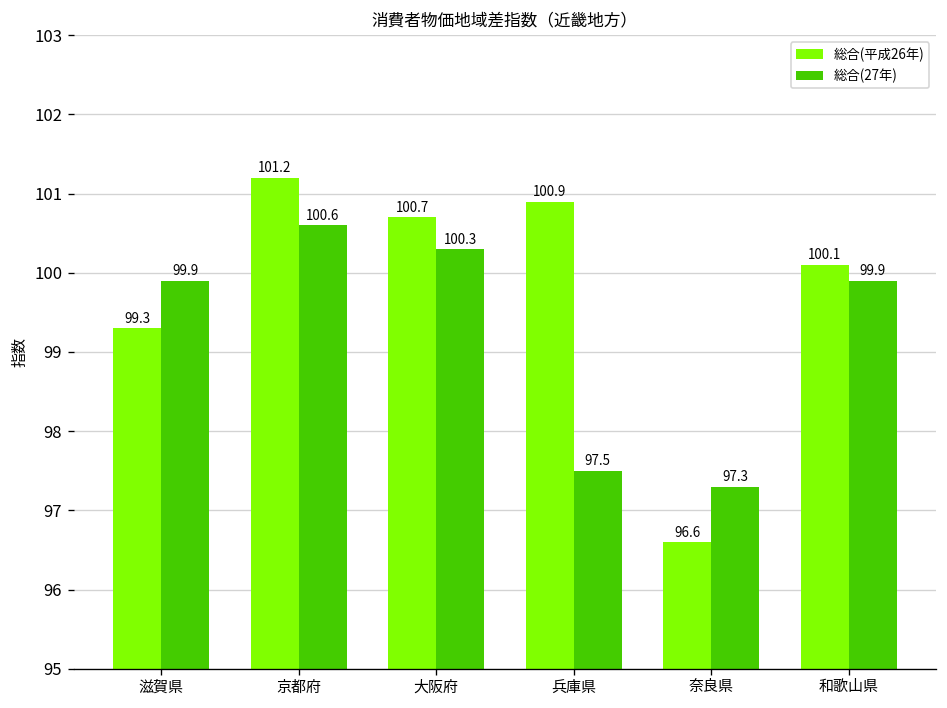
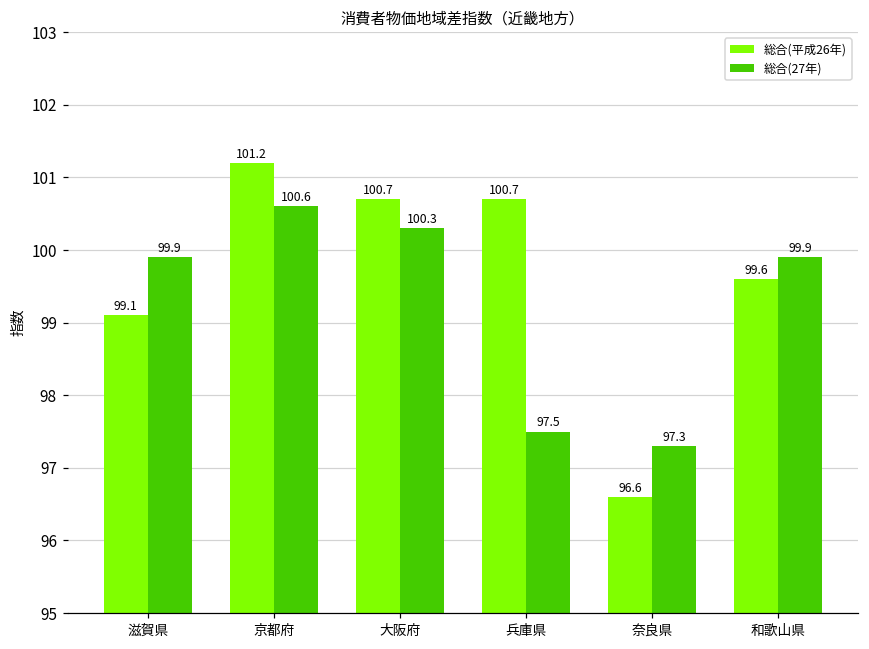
総合(平成26年), 滋賀県: 99.3 -> 99.1
総合(平成26年), 兵庫県: 100.9 -> 100.7
総合(平成26年), 和歌山県: 100.1 -> 99.6
